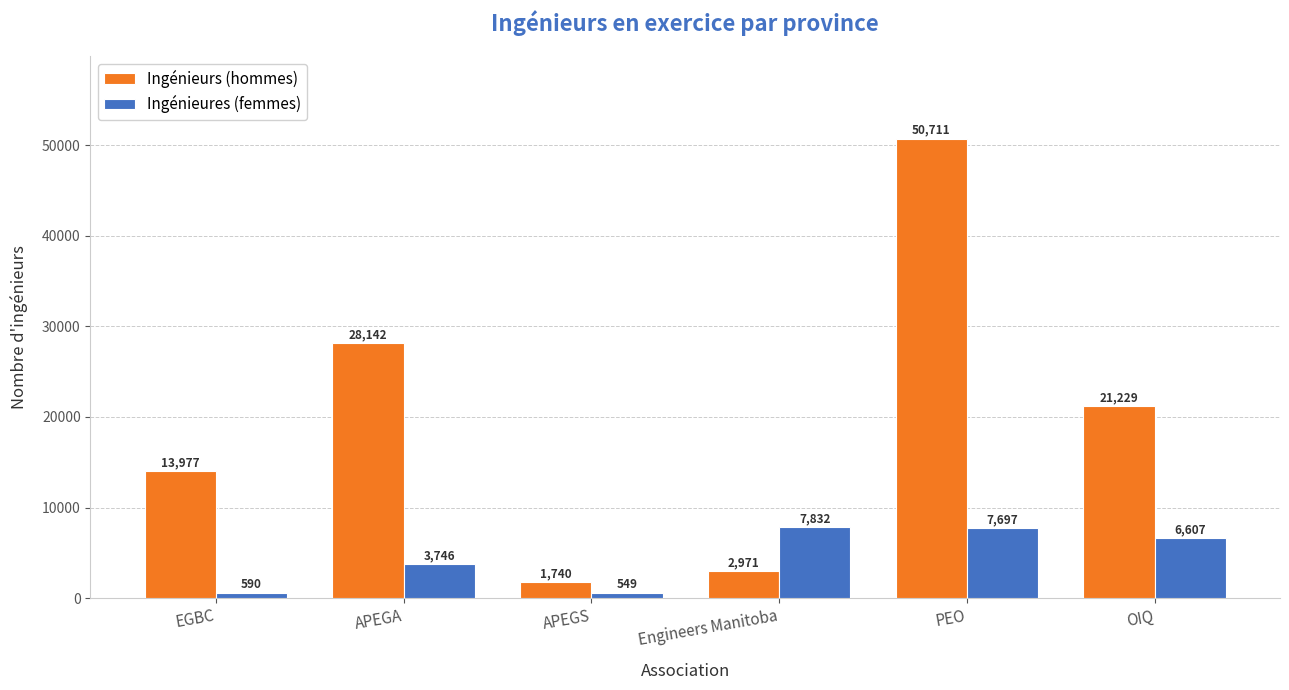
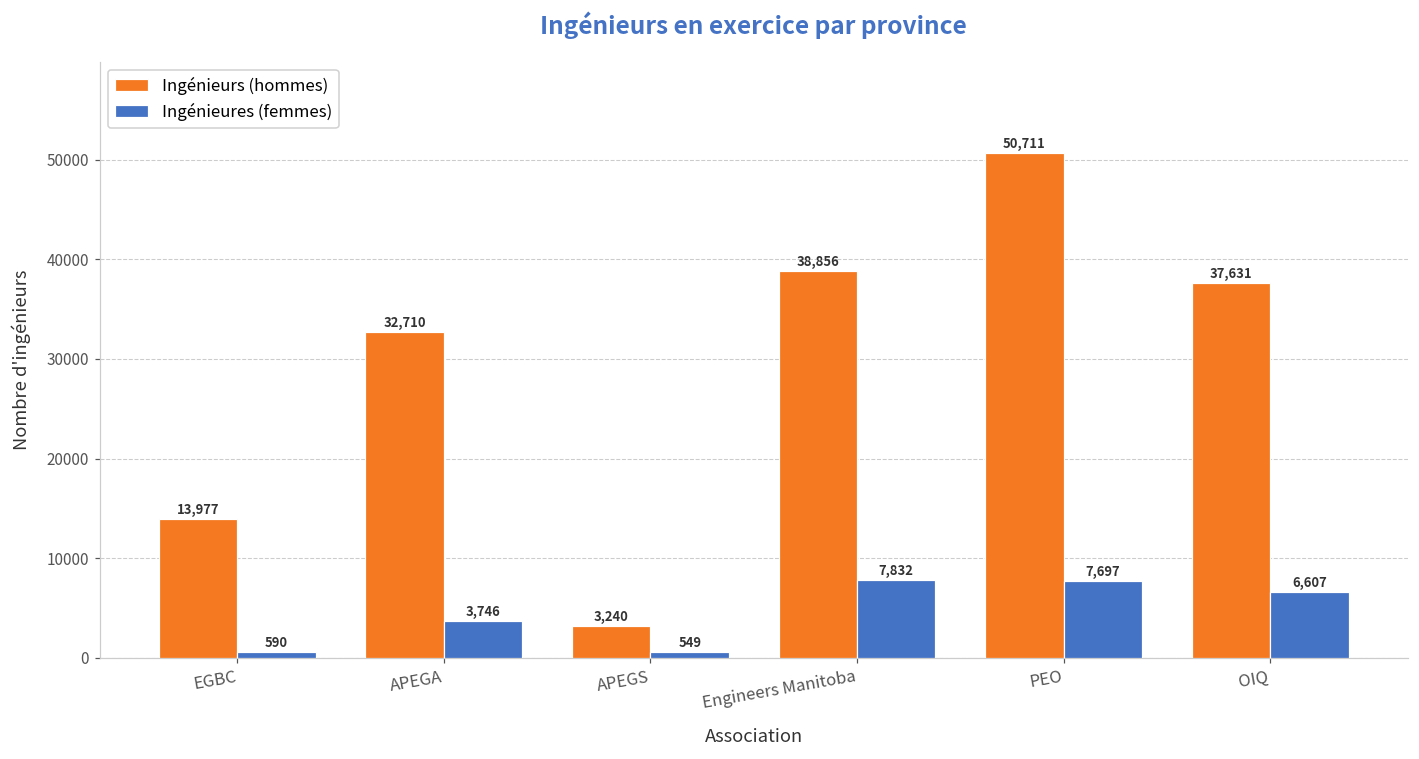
Ingénieurs (hommes), APEGA: 28,142 -> 32,710
Ingénieurs (hommes), APEGS: 1,740 -> 3,240
Ingénieurs (hommes), Engineers Manitoba: 2,971 -> 38,856
Ingénieurs (hommes), OIQ: 21,229 -> 37,631
